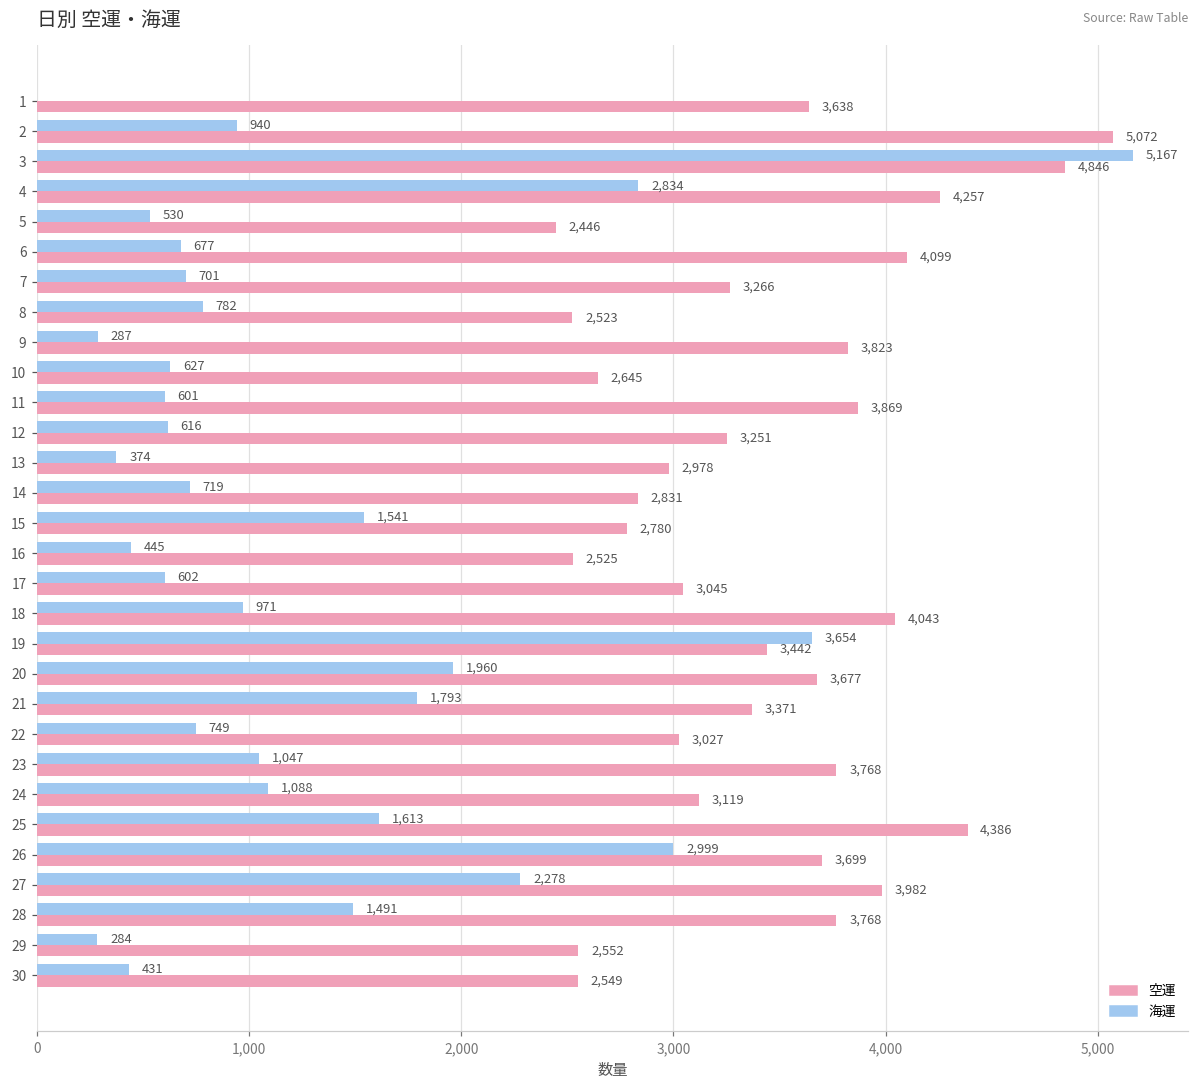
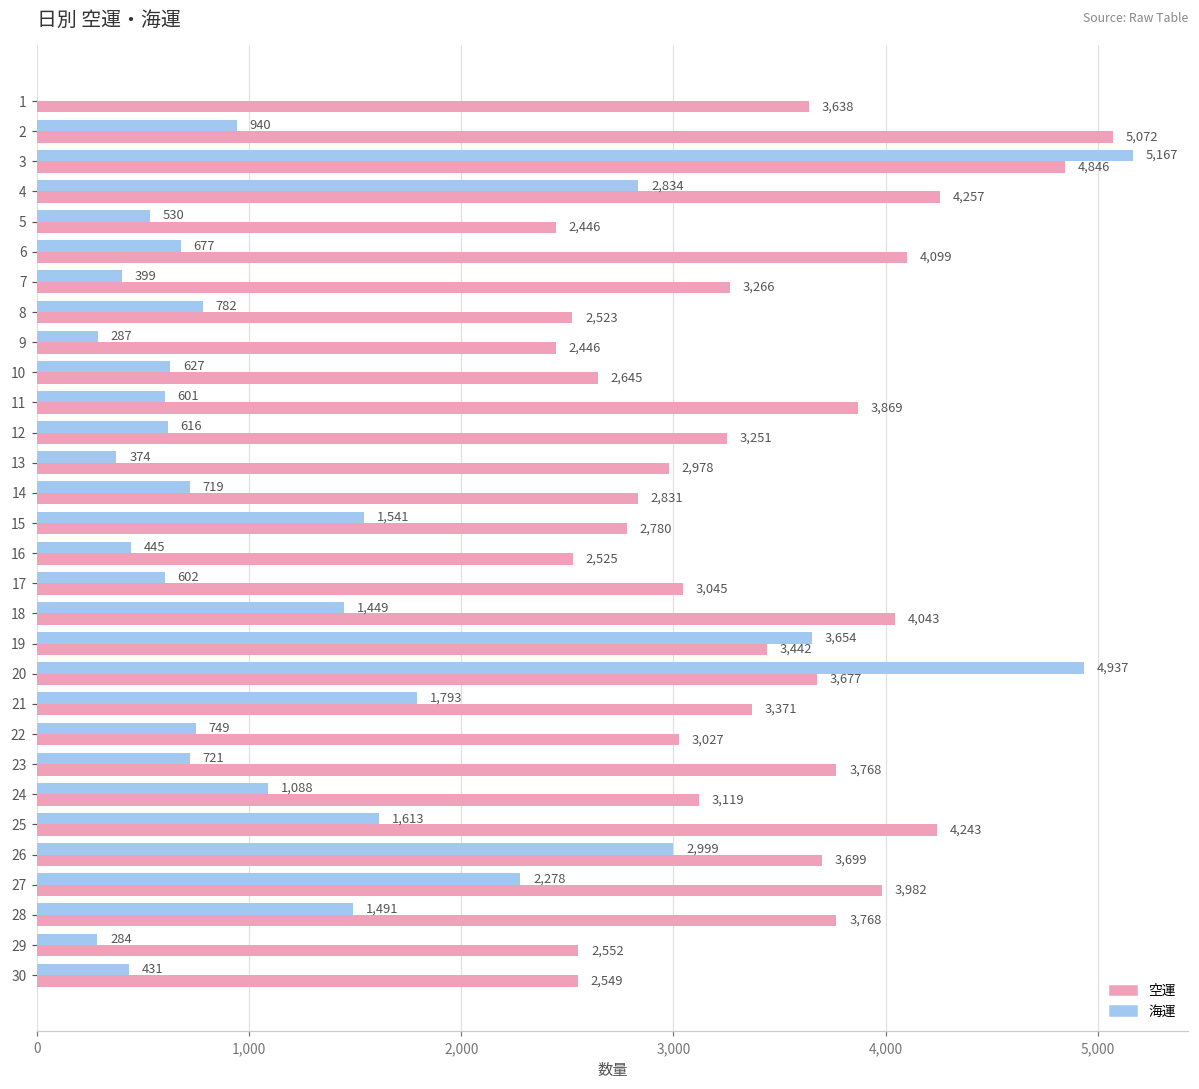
海運, 7: 701 -> 399
空運, 9: 3,823 -> 2,446
海運, 18: 971 -> 1,449
海運, 20: 1,960 -> 4,937
海運, 23: 1,047 -> 721
空運, 25: 4,386 -> 4,243
